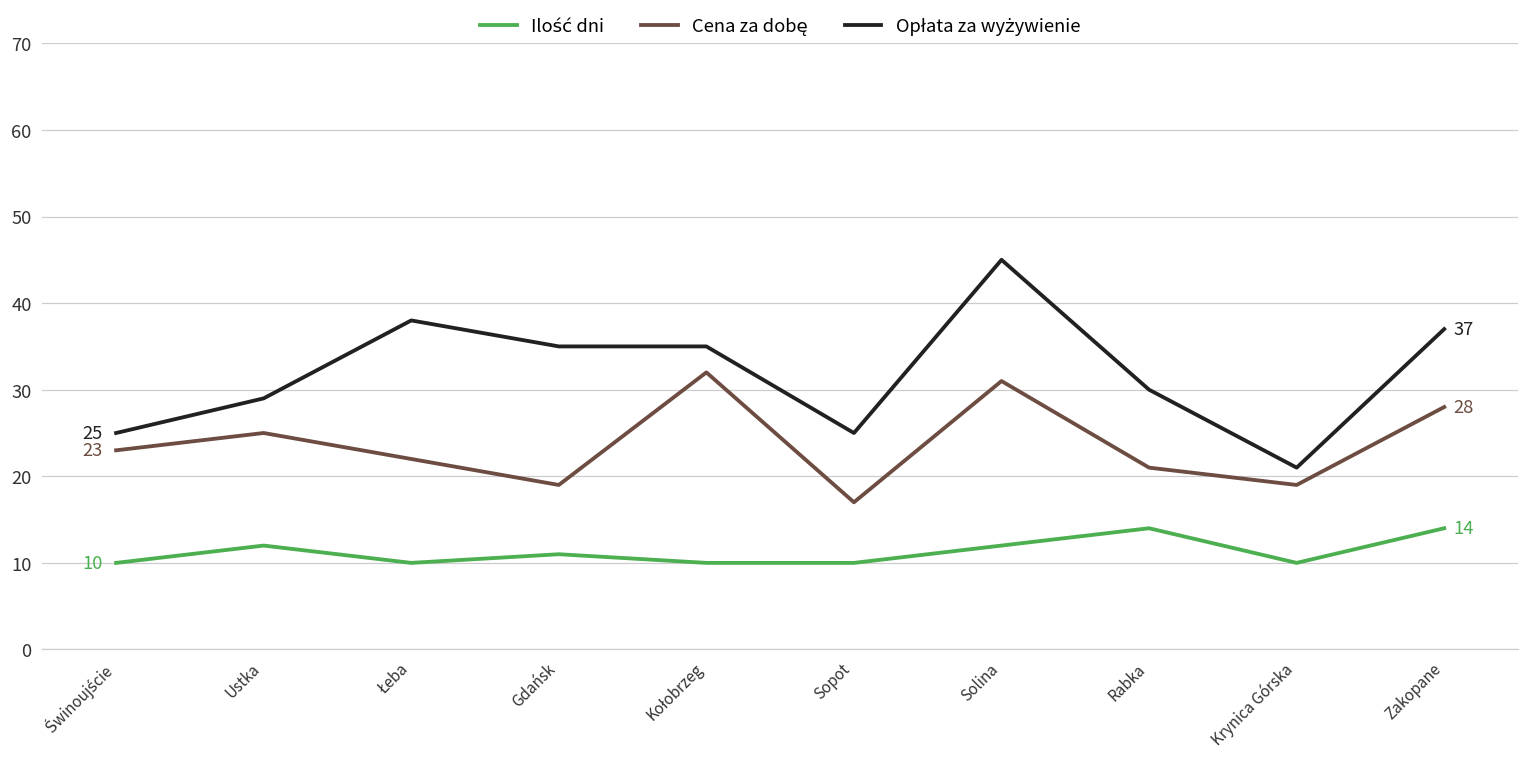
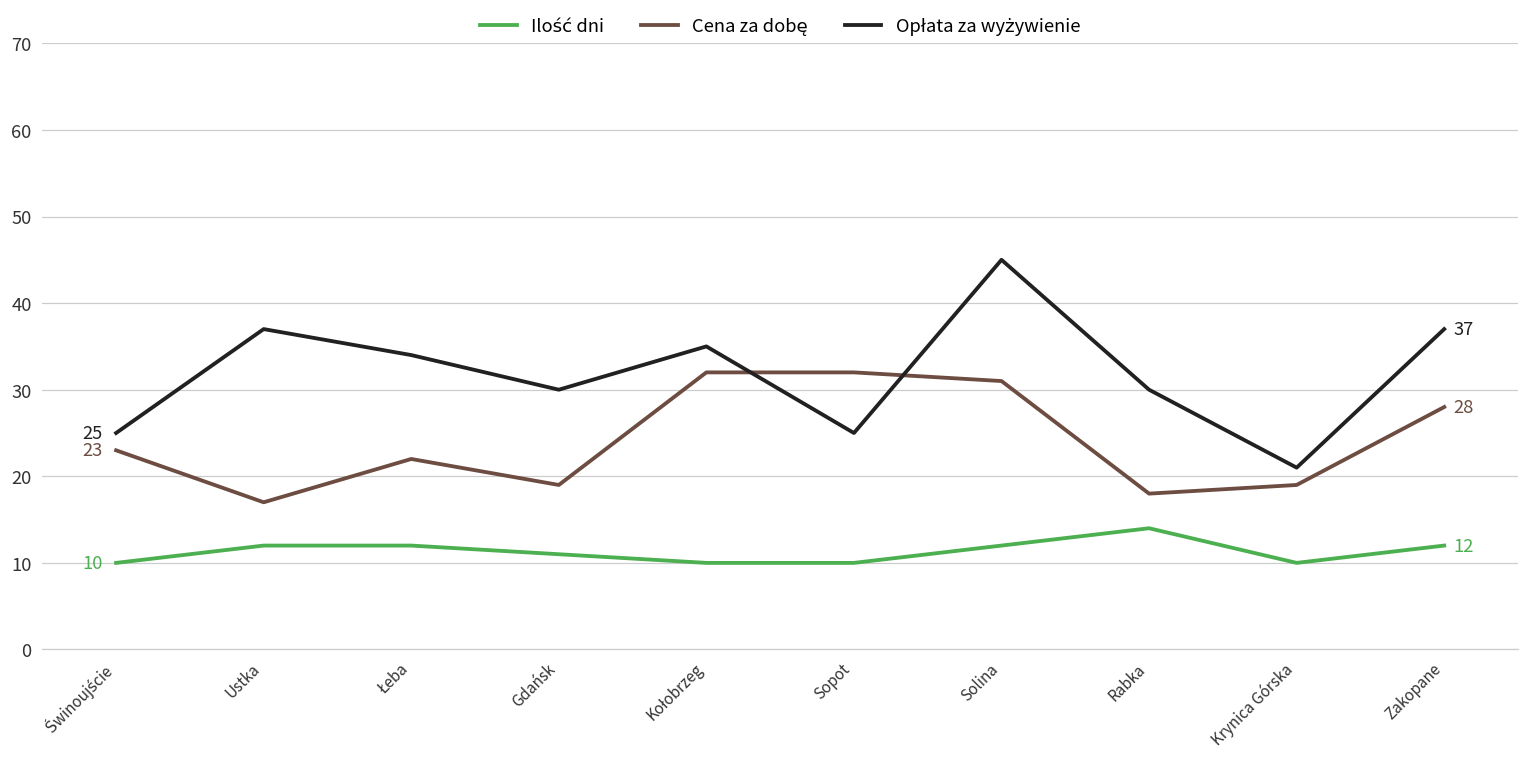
Cena za dobę, Ustka: 25 -> 17
Opłata za wyżywienie, Ustka: 29 -> 37
Ilość dni, Łeba: 10 -> 12
Opłata za wyżywienie, Łeba: 38 -> 34
Opłata za wyżywienie, Gdańsk: 35 -> 30
Cena za dobę, Sopot: 17 -> 32
Cena za dobę, Rabka: 21 -> 18
Ilość dni, Zakopane: 14 -> 12
